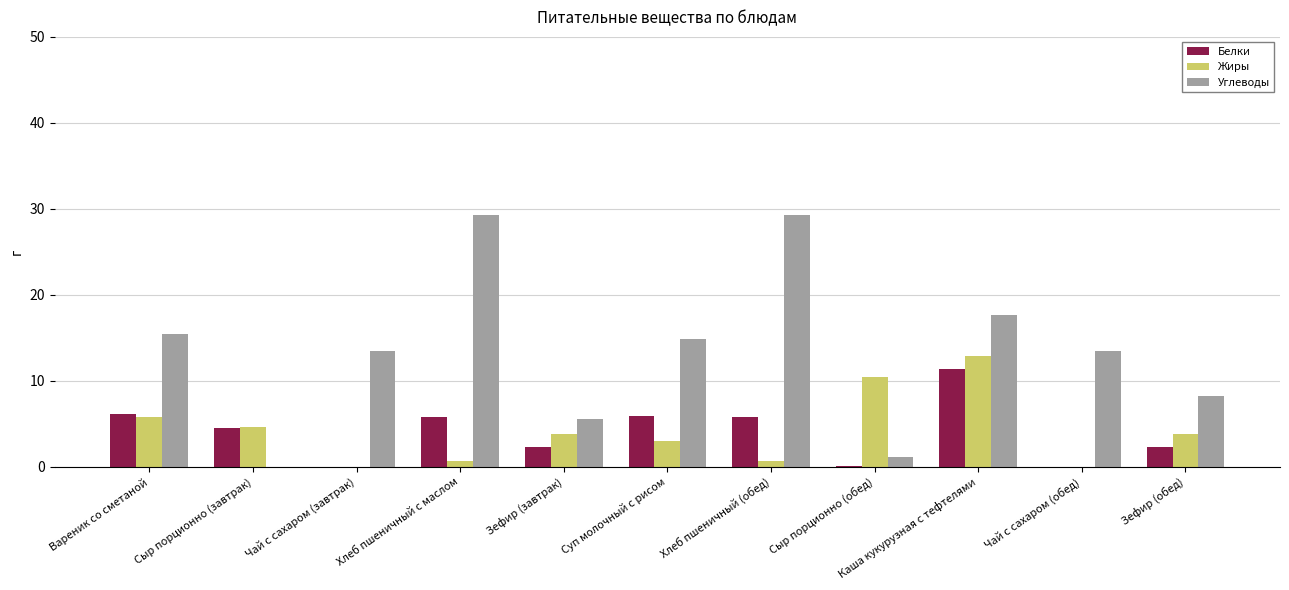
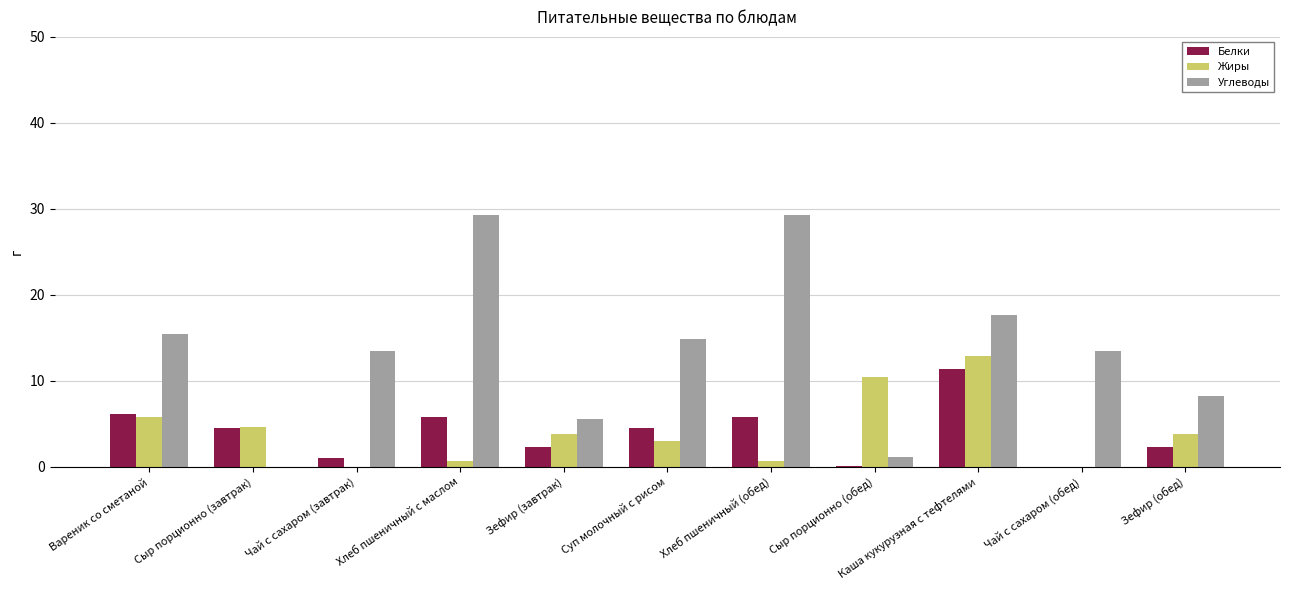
Белки, Чай с сахаром (завтрак): 0 -> 1
Белки, Суп молочный с рисом: 6 -> 5
